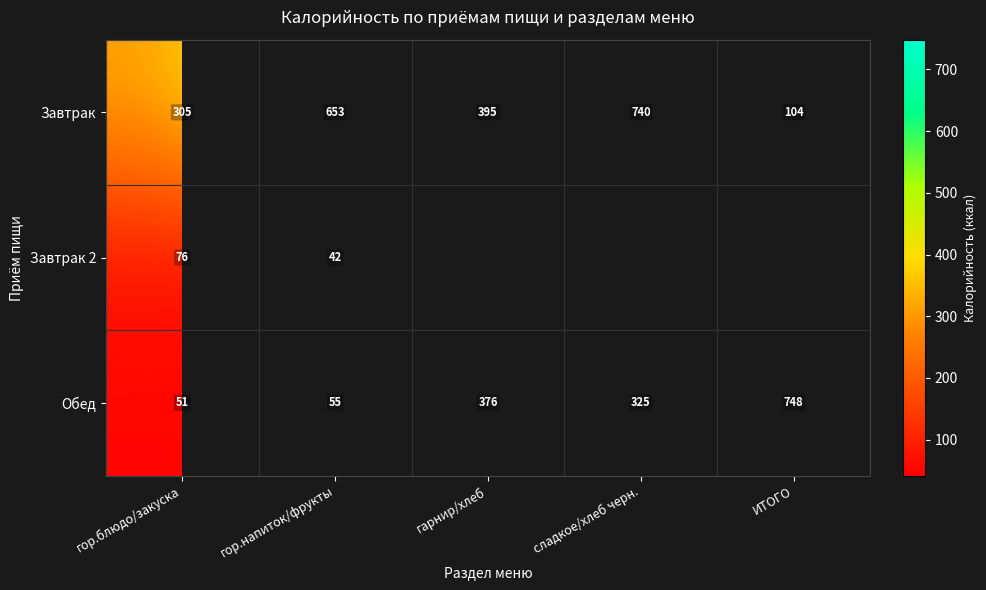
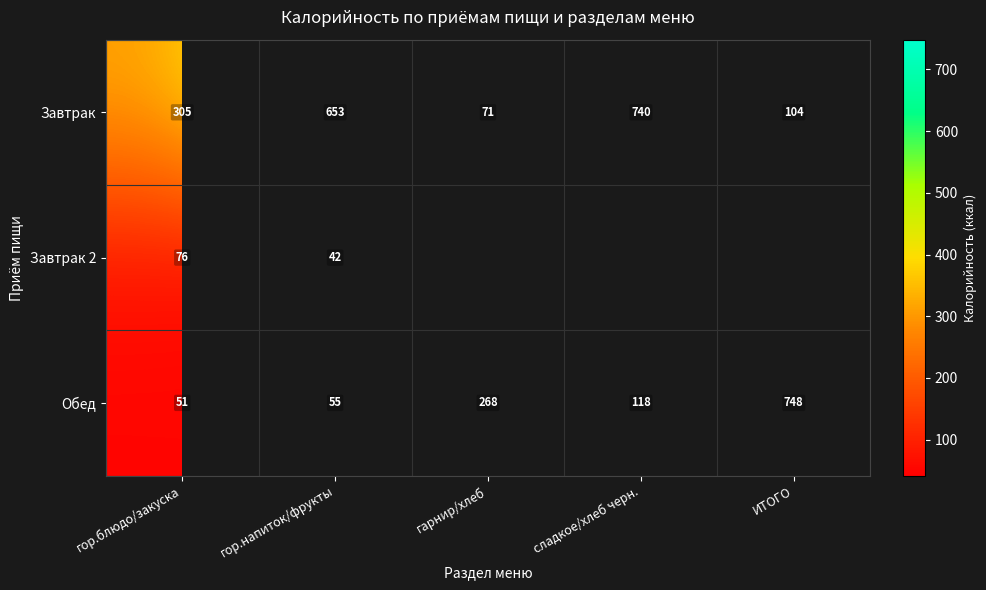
Завтрак, гарнир/хлеб: 395 -> 71
Обед, гарнир/хлеб: 376 -> 268
Обед, сладкое/хлеб черн.: 325 -> 118
